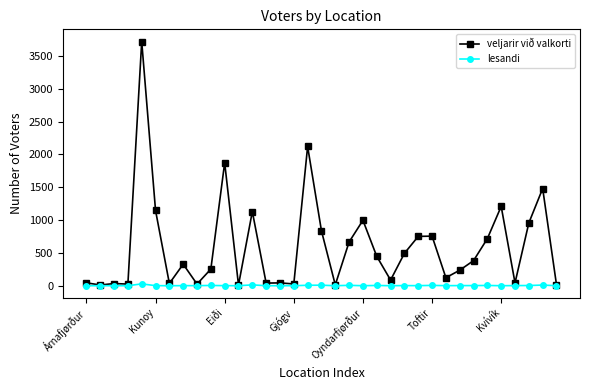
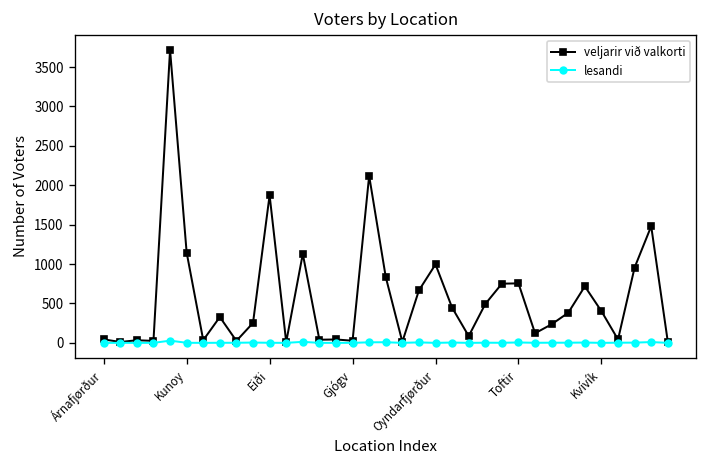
veljarir við valkorti, Kvívík: 1200 -> 400
